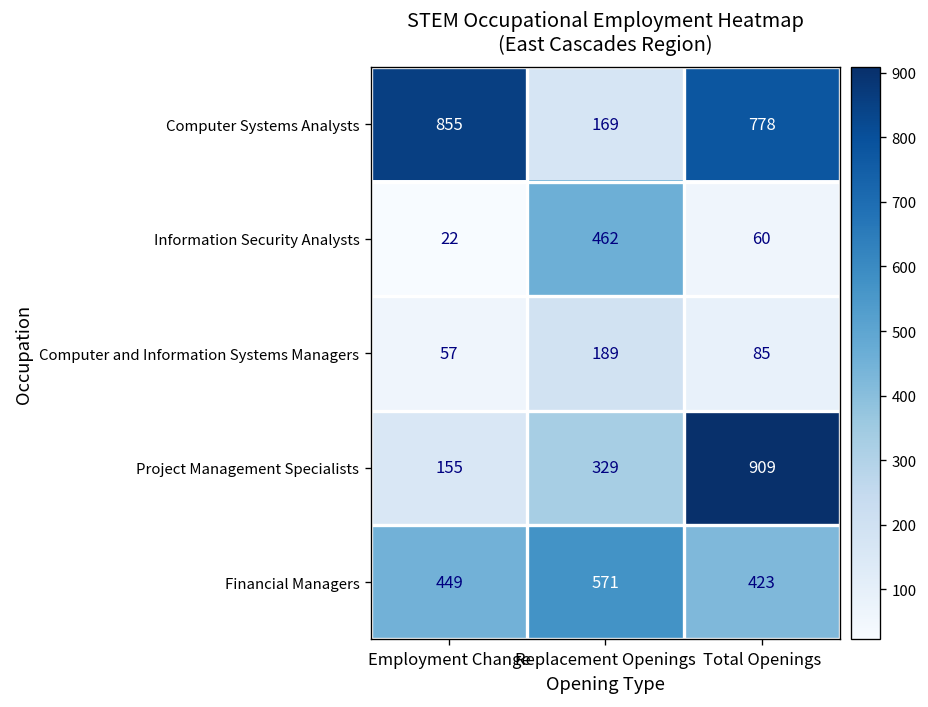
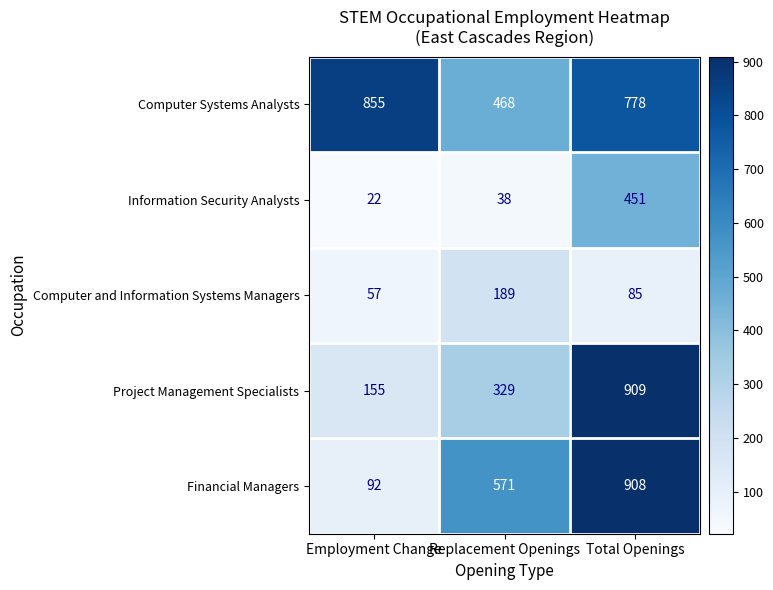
Computer Systems Analysts, Replacement Openings: 169 -> 468
Information Security Analysts, Replacement Openings: 462 -> 38
Information Security Analysts, Total Openings: 60 -> 451
Financial Managers, Employment Change: 449 -> 92
Financial Managers, Total Openings: 423 -> 908
